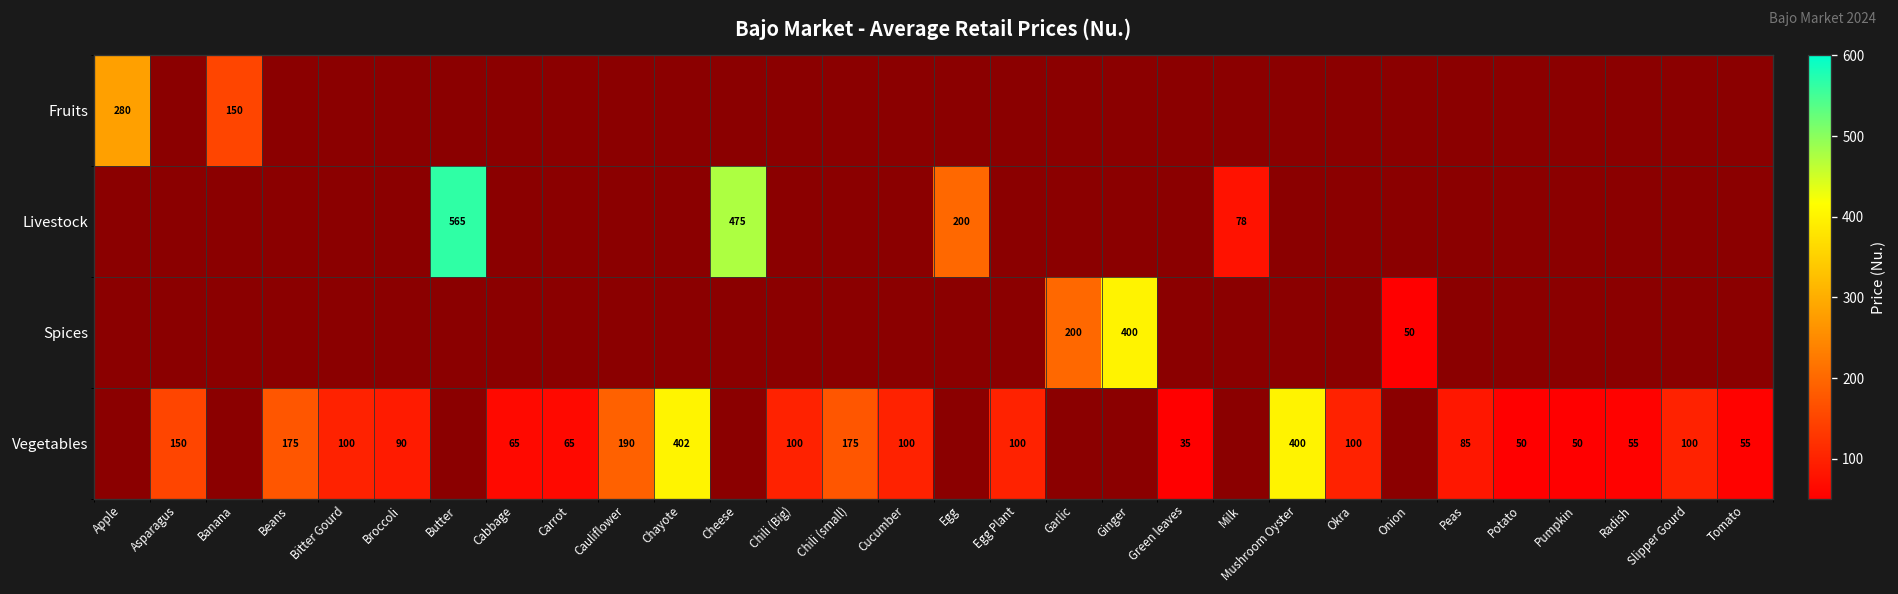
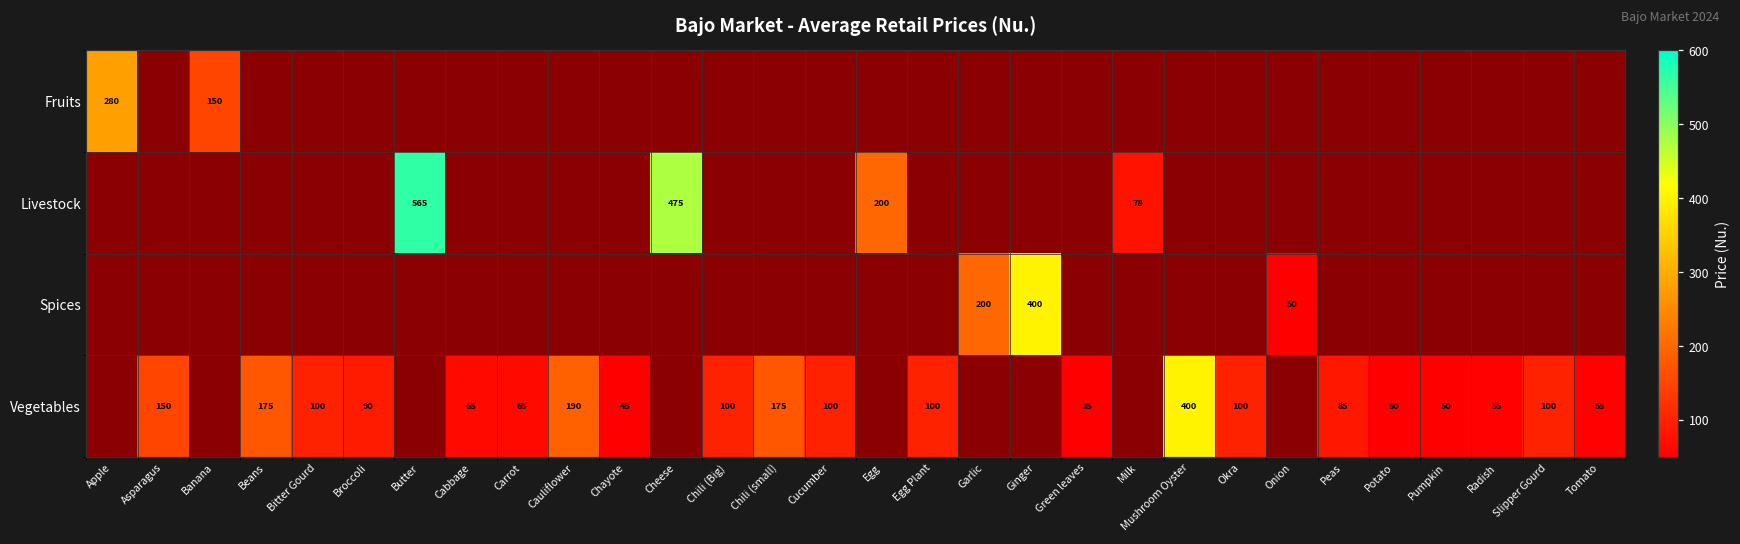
Vegetables, Chayote: 402 -> 45
